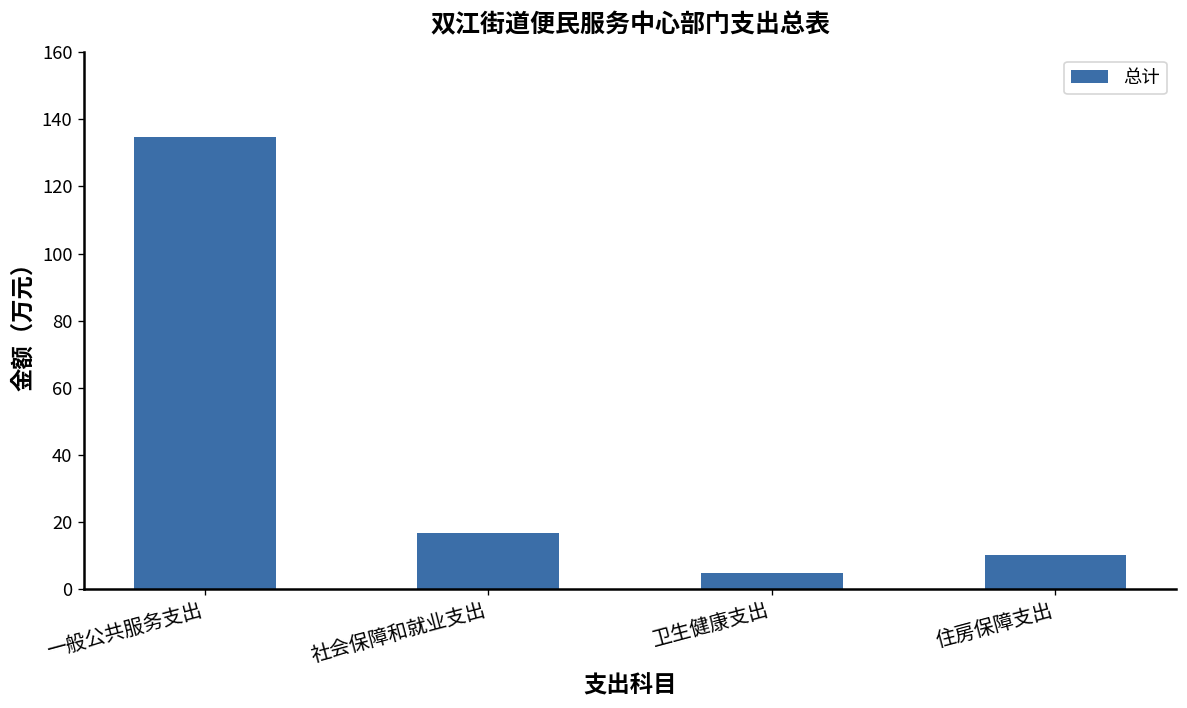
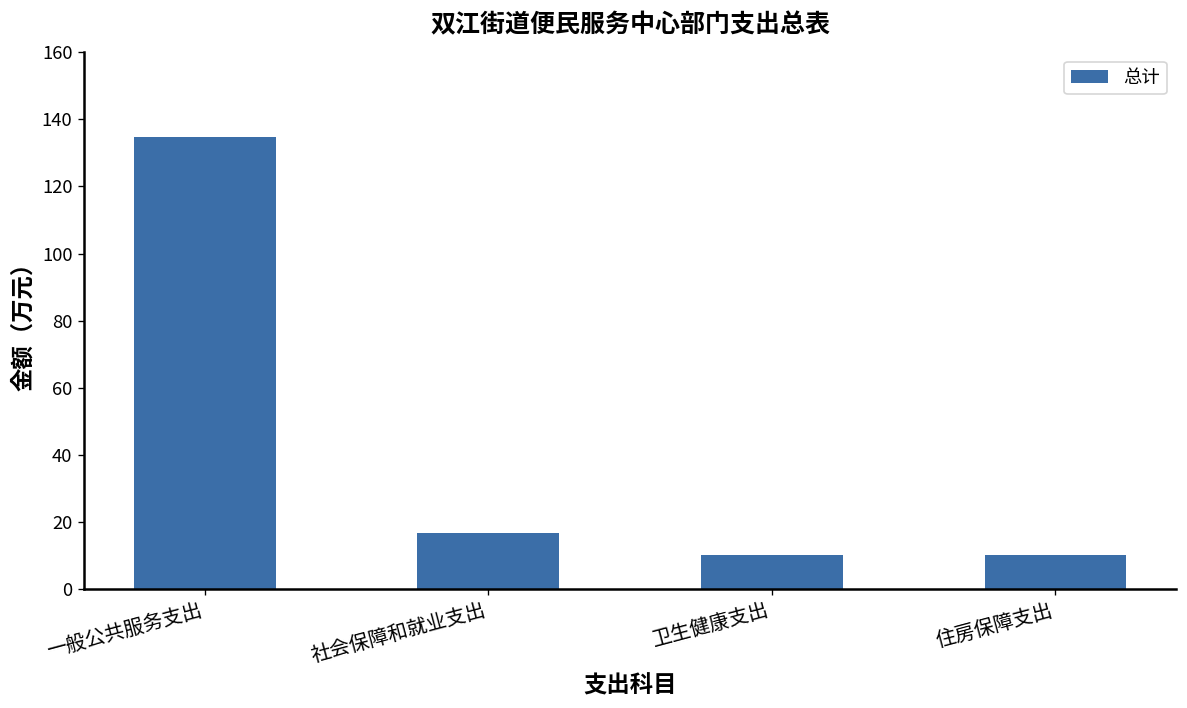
卫生健康支出: 5 -> 10
